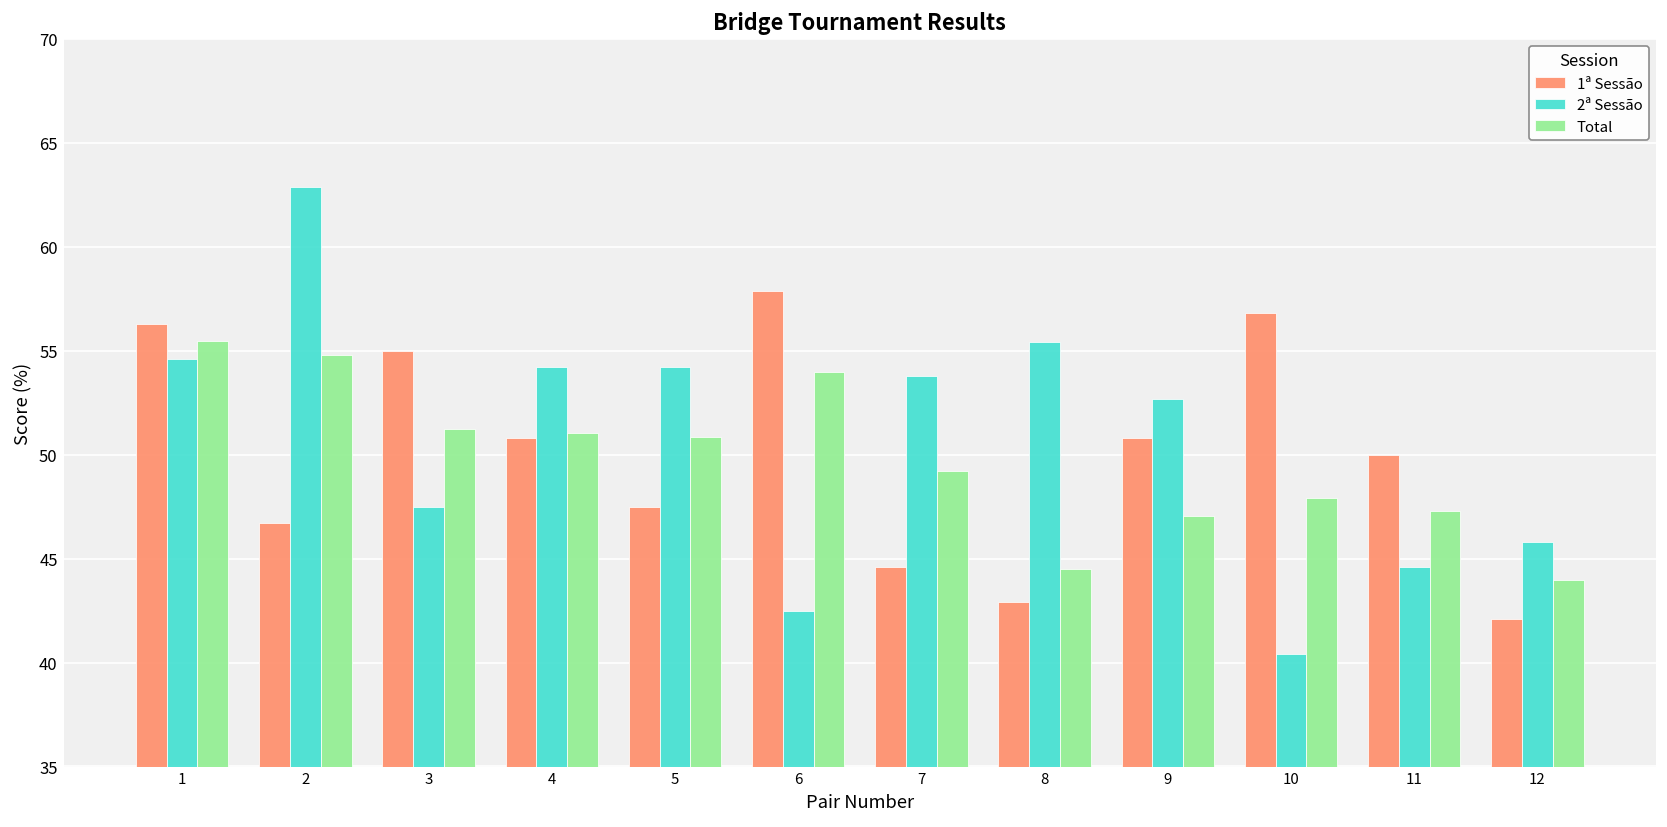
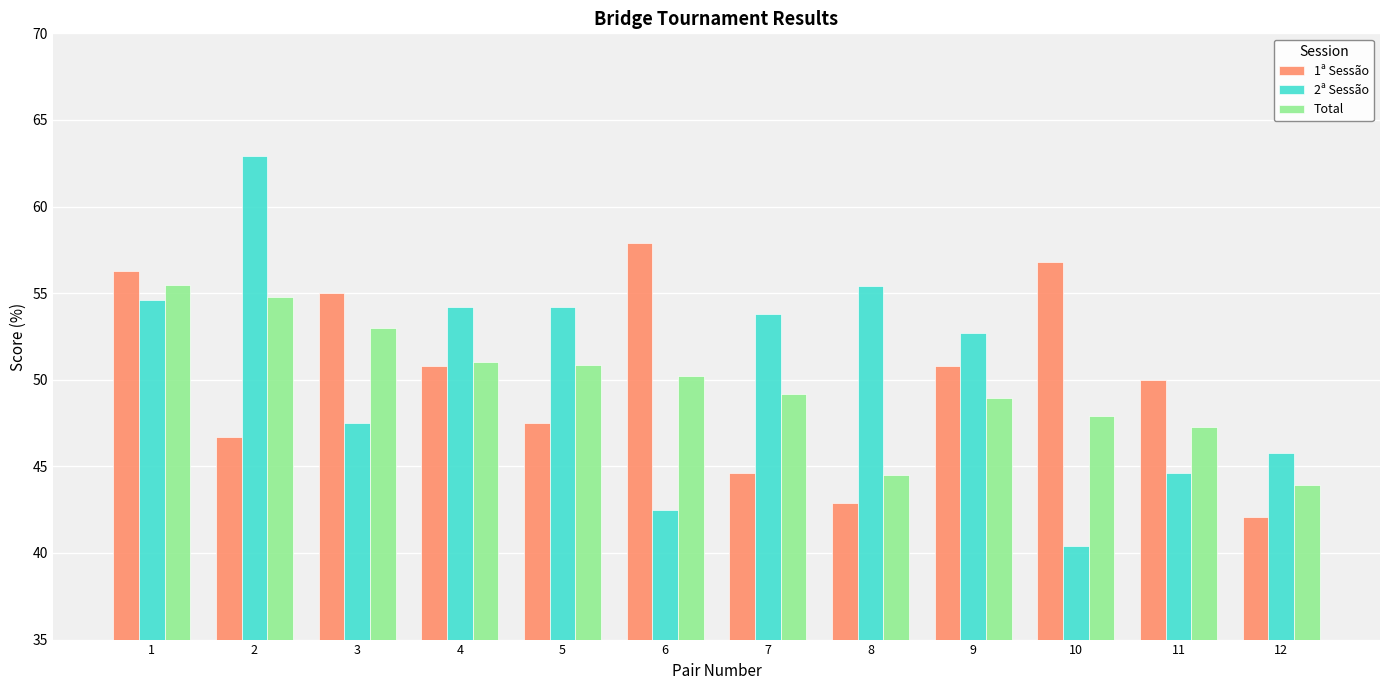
Total, 3: 51.3 -> 53.0
Total, 6: 54.0 -> 50.2
Total, 9: 47.1 -> 49.0
